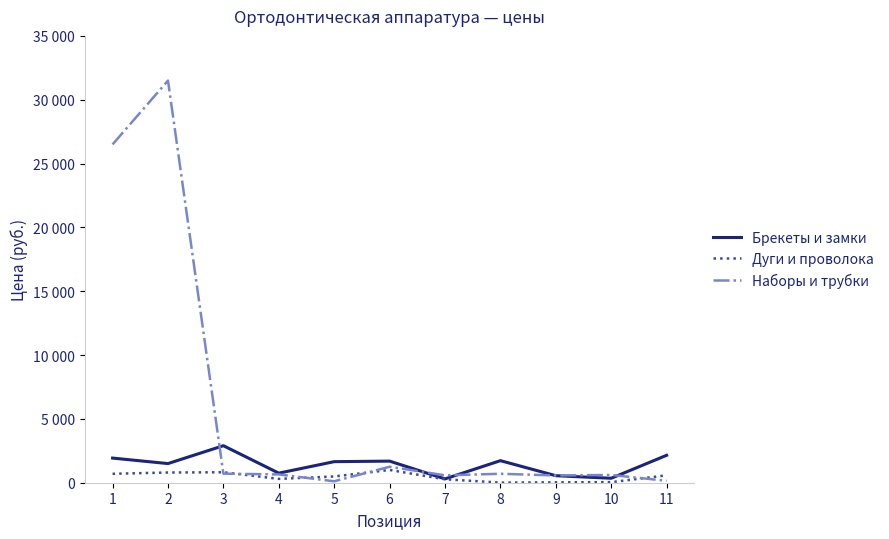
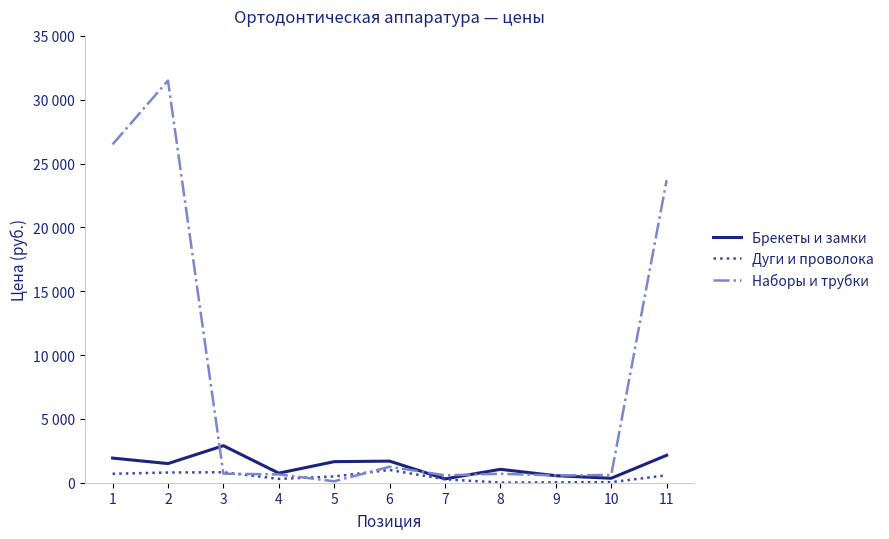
Брекеты и замки, 8: 1700 -> 1100
Наборы и трубки, 11: 200 -> 23700
